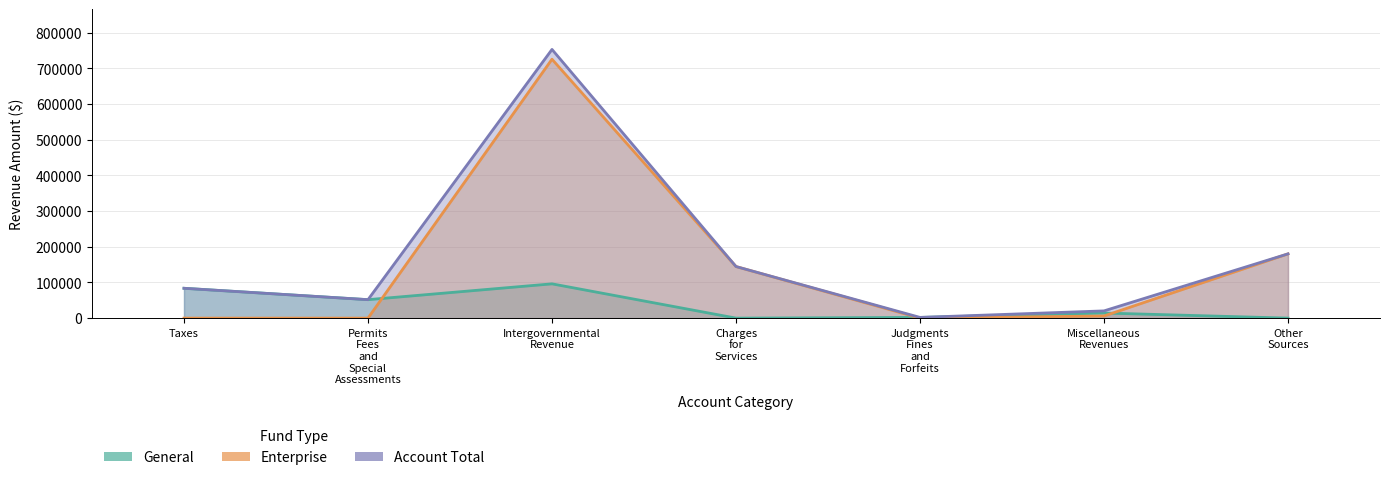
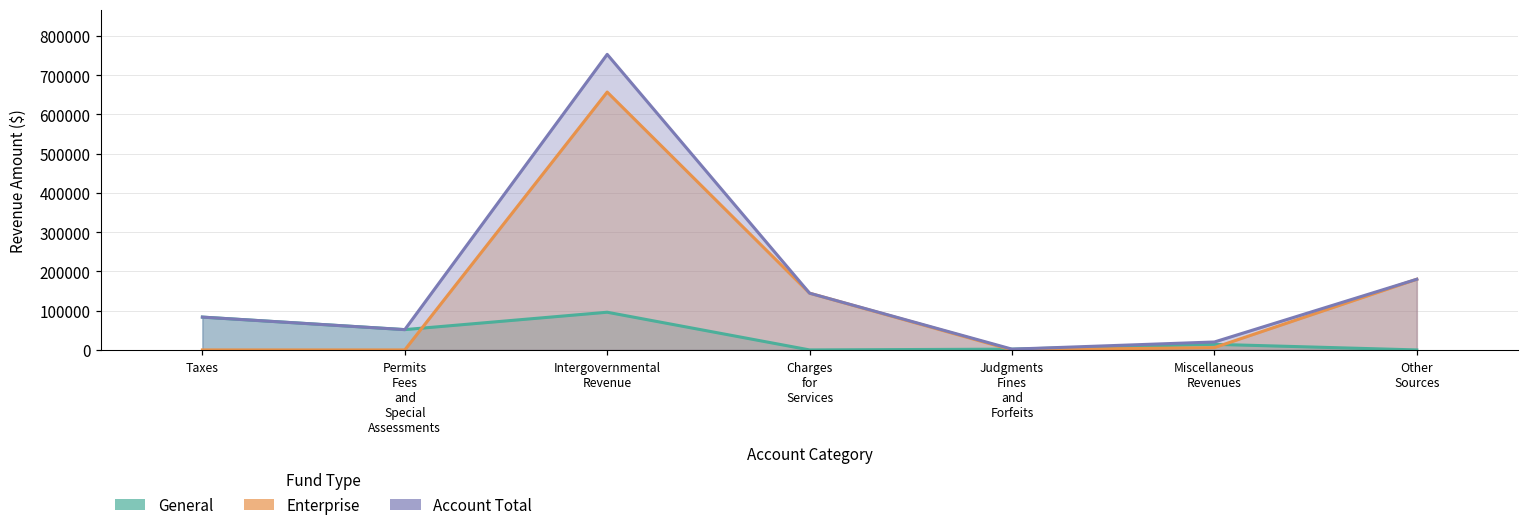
Enterprise, Intergovernmental Revenue: 730000 -> 660000
